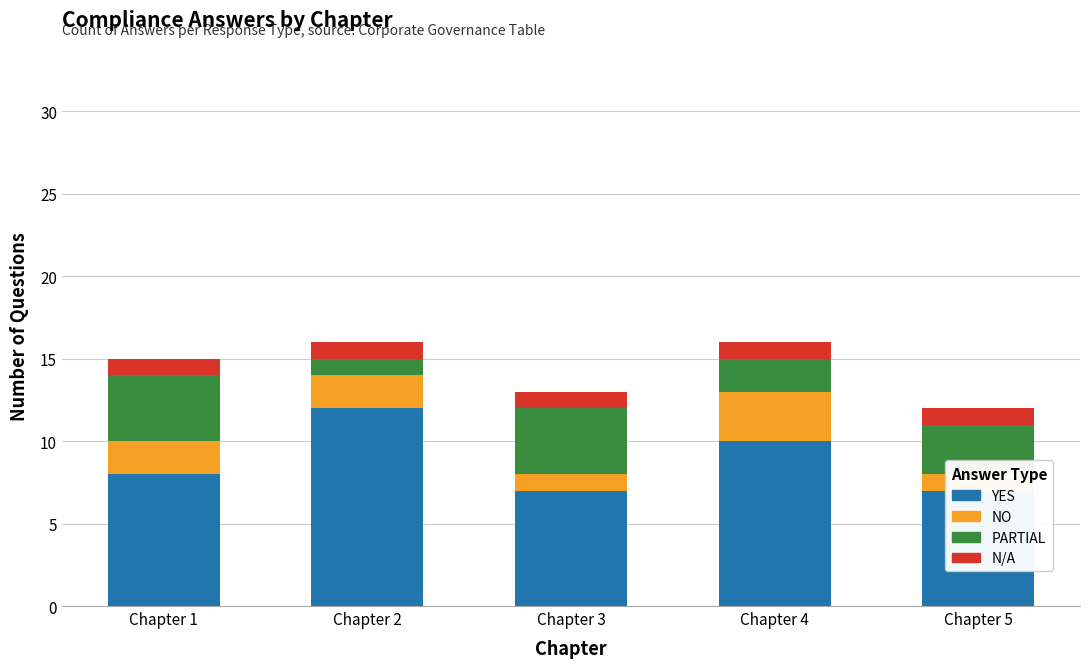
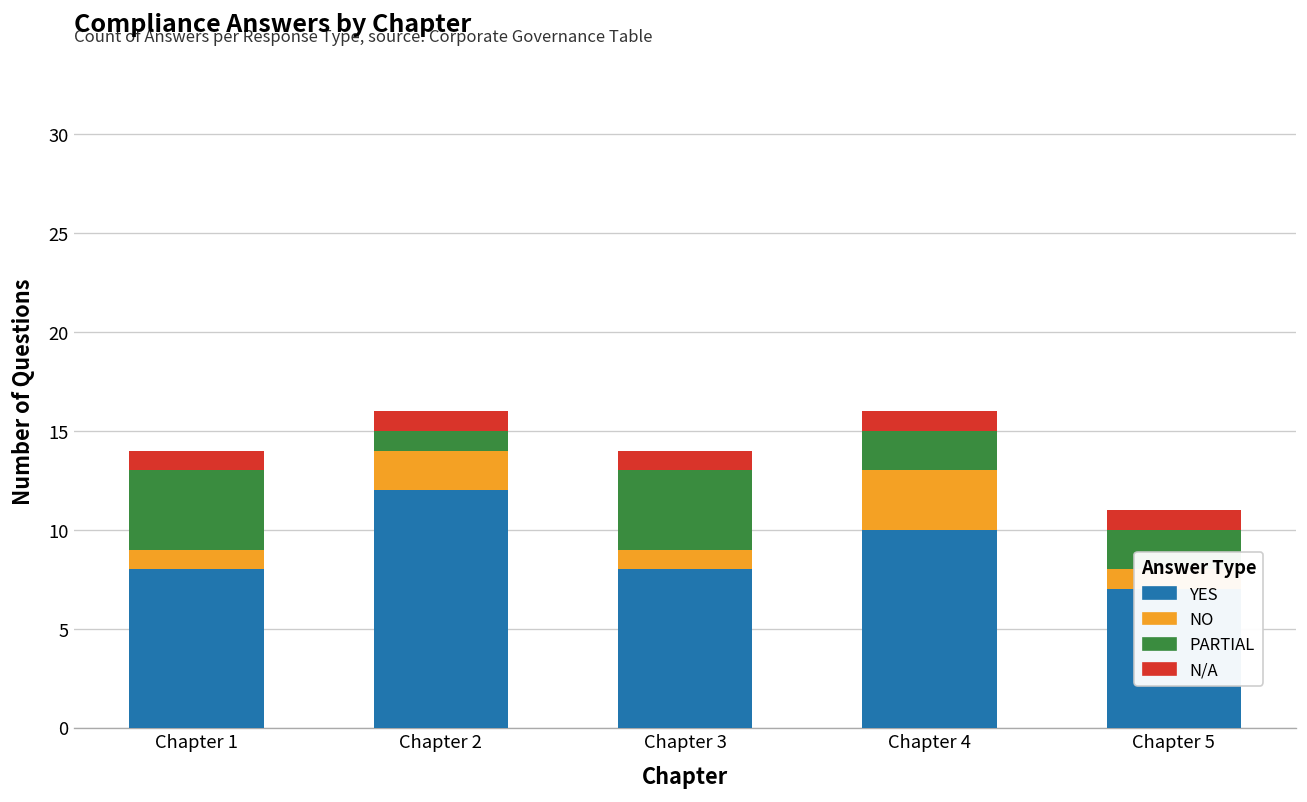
NO, Chapter 1: 2 -> 1
YES, Chapter 3: 7 -> 8
PARTIAL, Chapter 5: 3 -> 2
